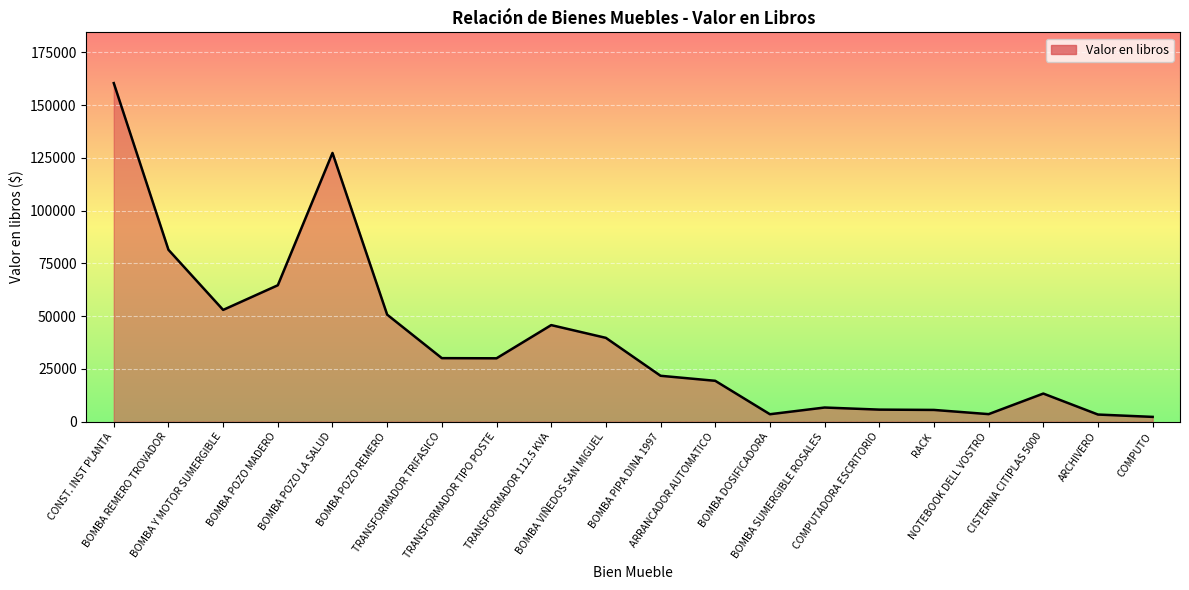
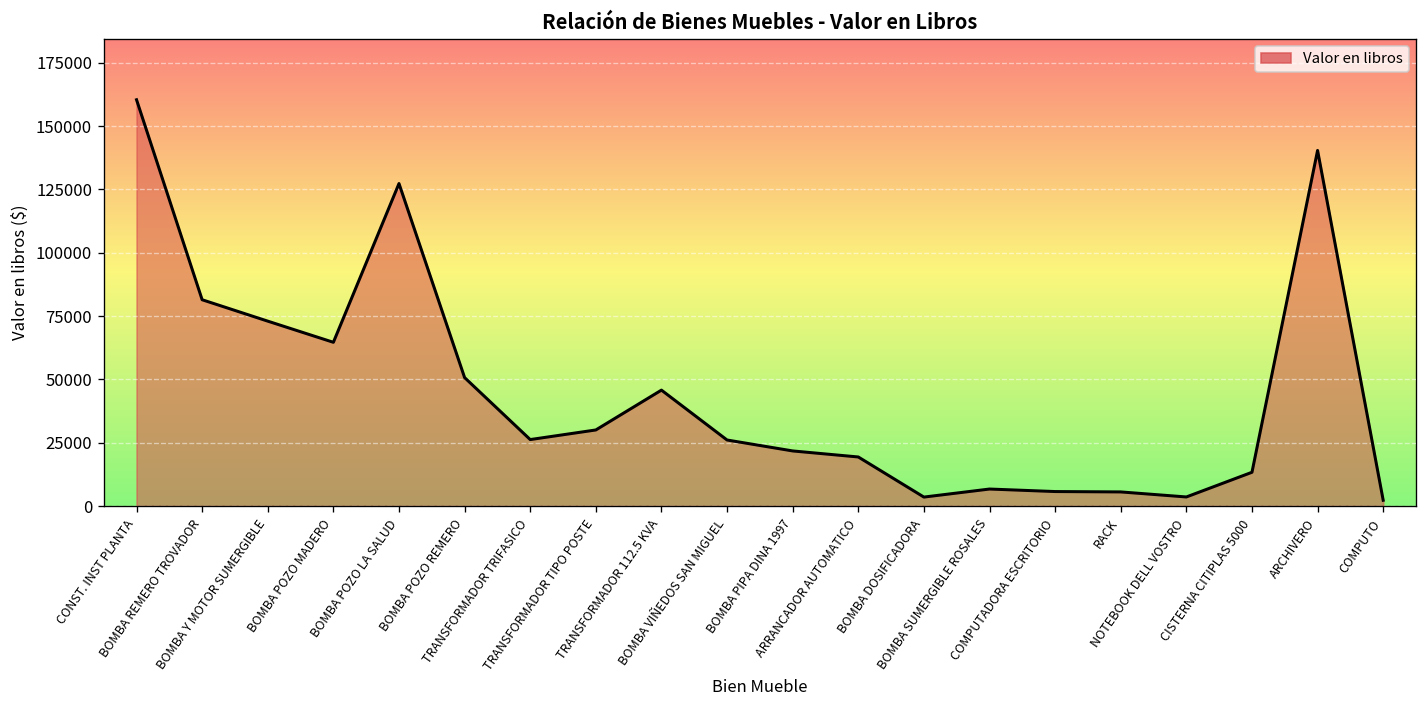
BOMBA Y MOTOR SUMERGIBLE: 53000 -> 73000
TRANSFORMADOR TRIFASICO: 30000 -> 26000
BOMBA VIÑEDOS SAN MIGUEL: 40000 -> 26000
ARCHIVERO: 3000 -> 140000
